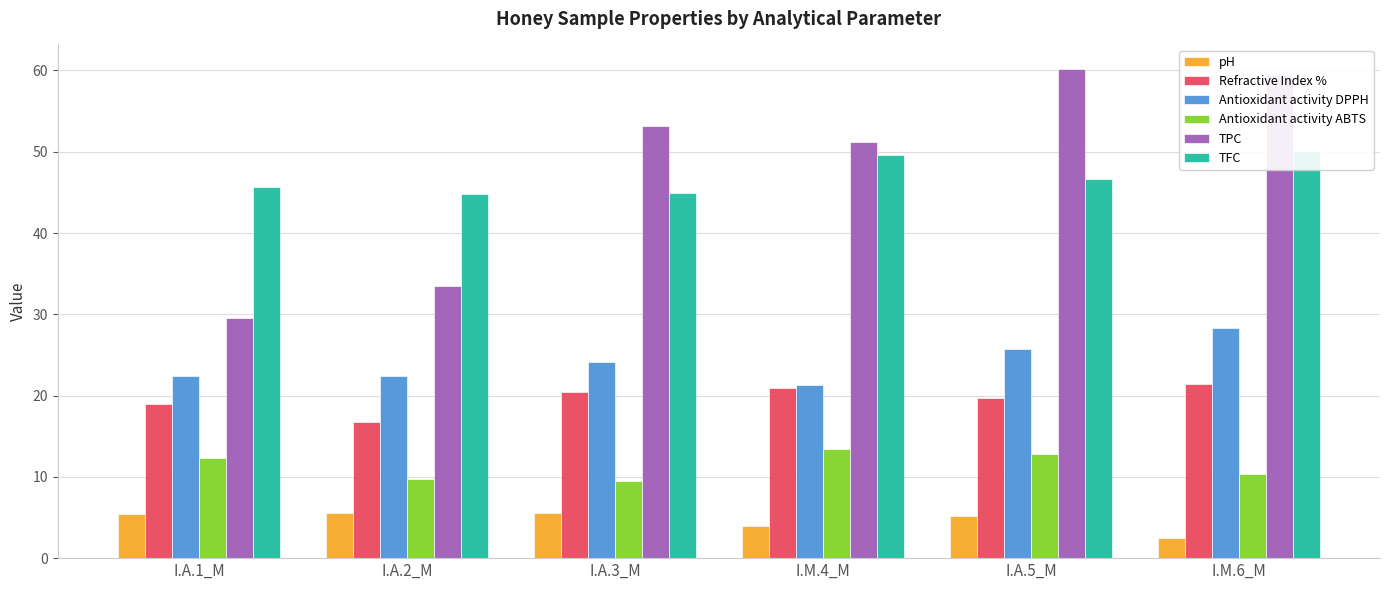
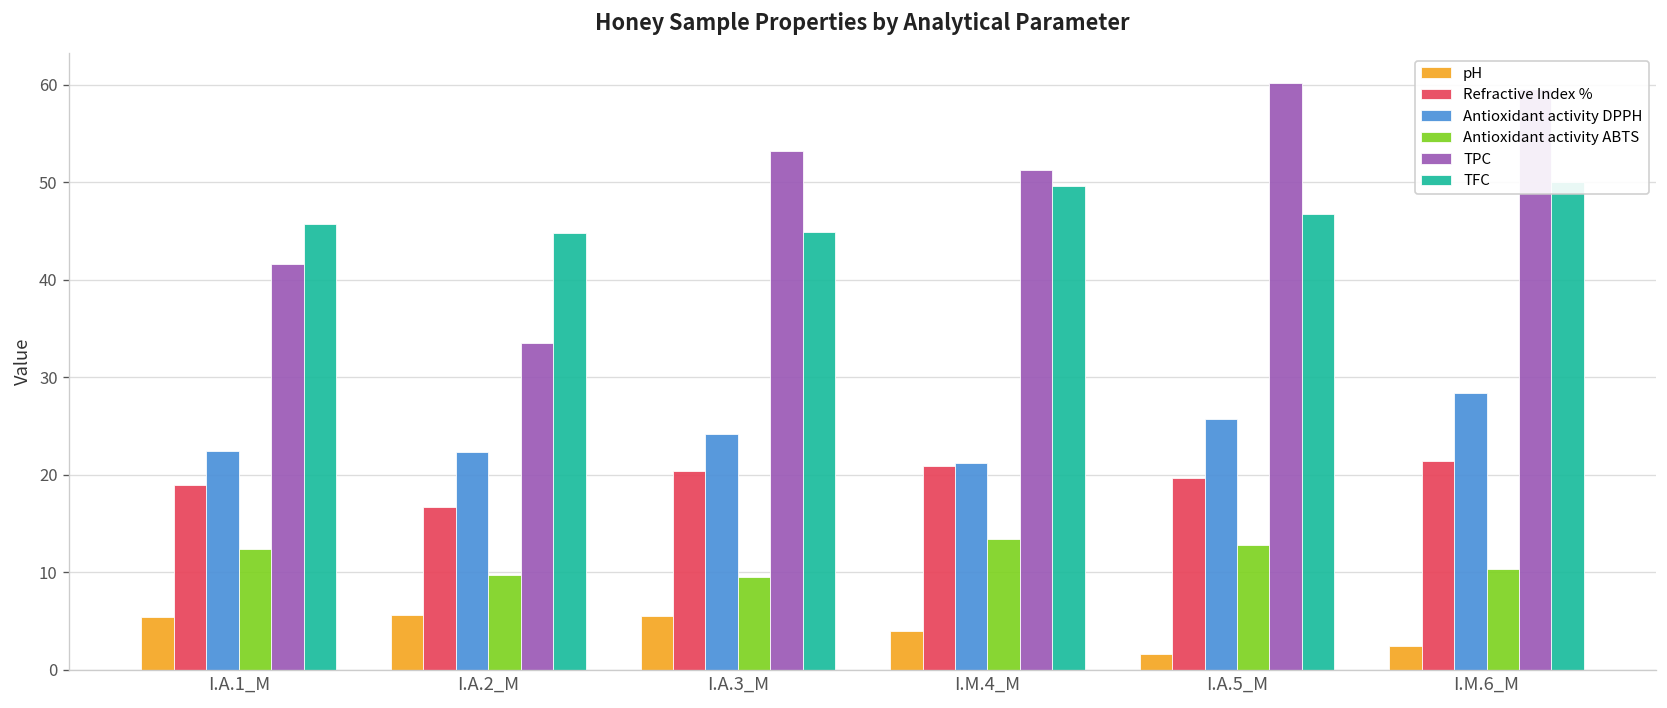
TPC, I.A.1_M: 29 -> 42
pH, I.A.5_M: 5 -> 2
